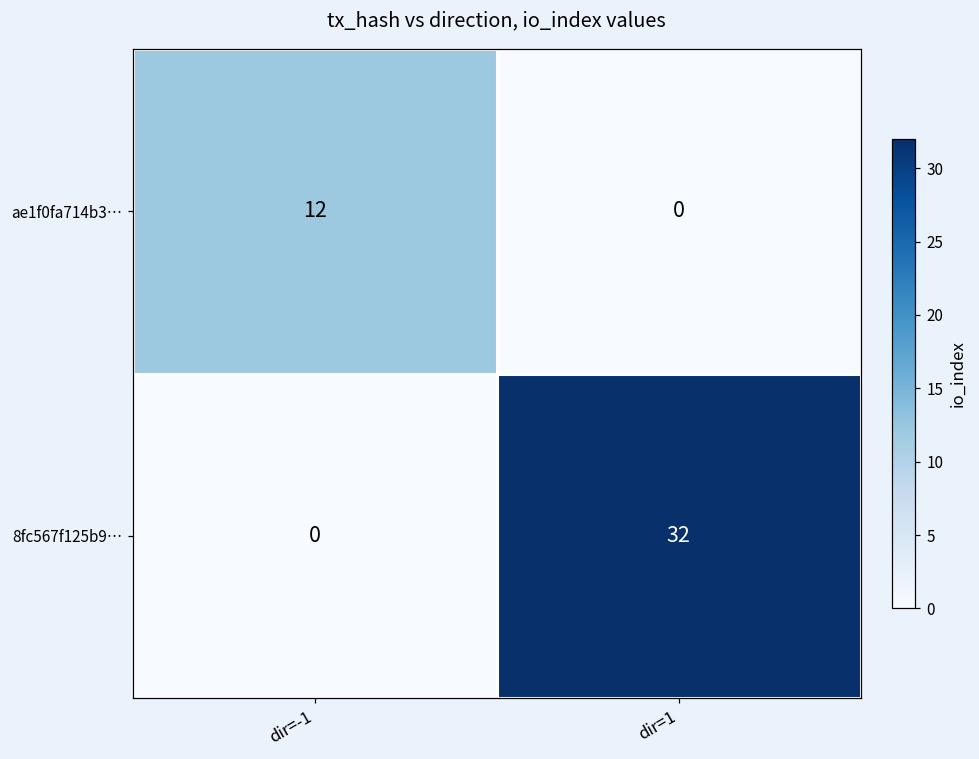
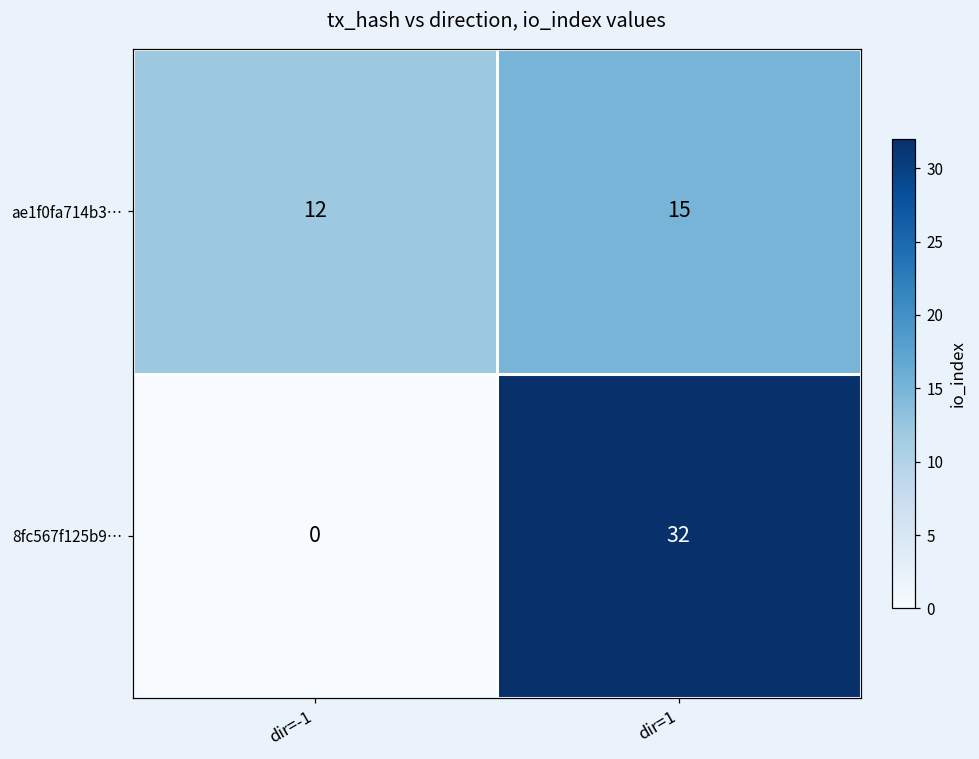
ae1f0fa714b3…, dir=1: 0 -> 15
